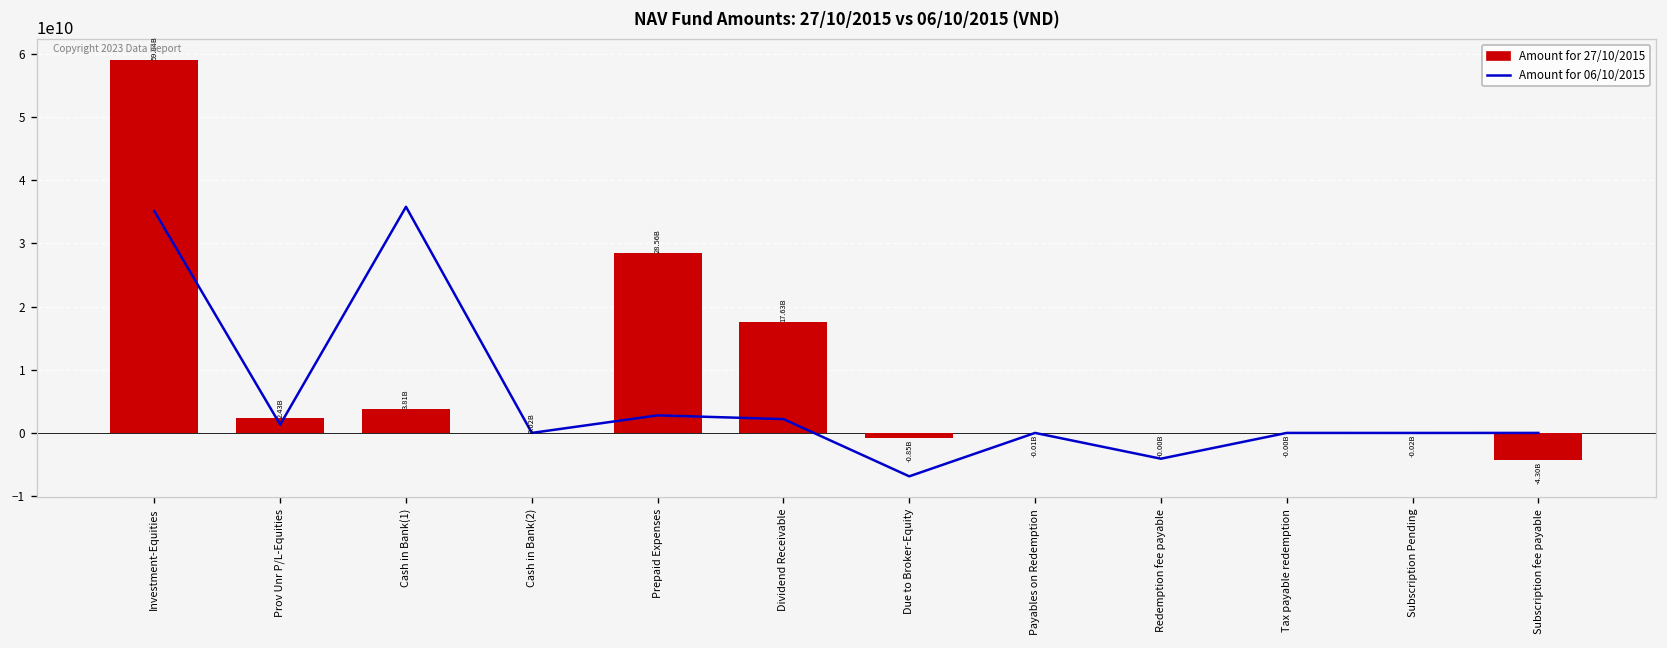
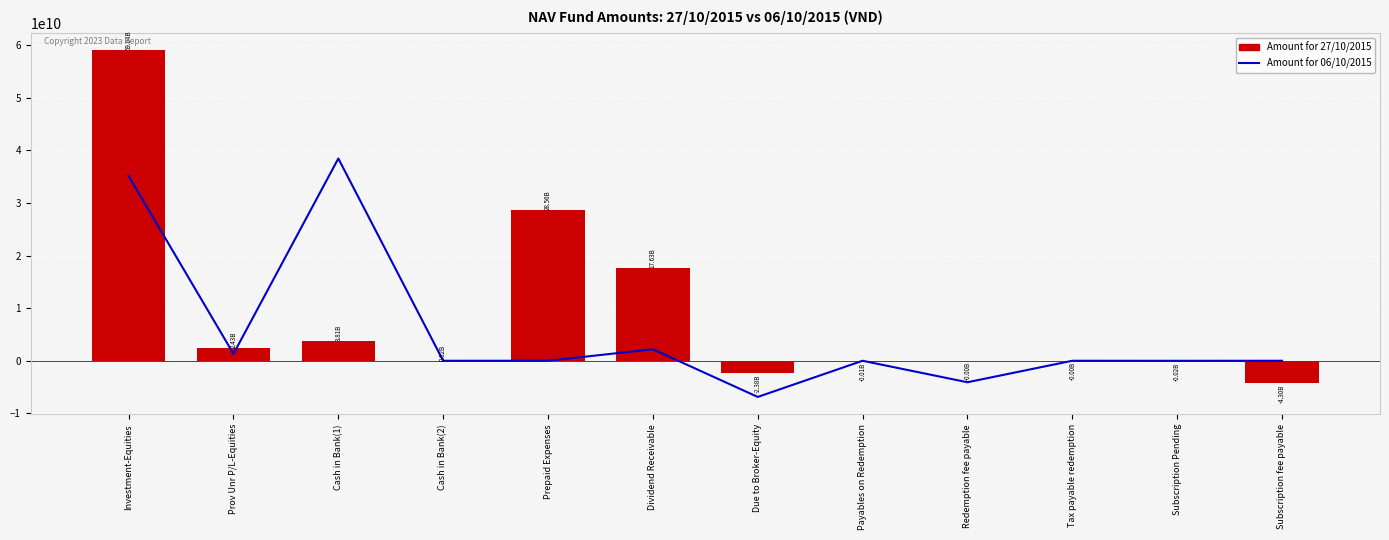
Amount for 06/10/2015, Cash in Bank(1): 36000000000 -> 38000000000
Amount for 06/10/2015, Prepaid Expenses: 3000000000 -> 0
Amount for 27/10/2015, Due to Broker-Equity: -0.85B -> -2.38B
